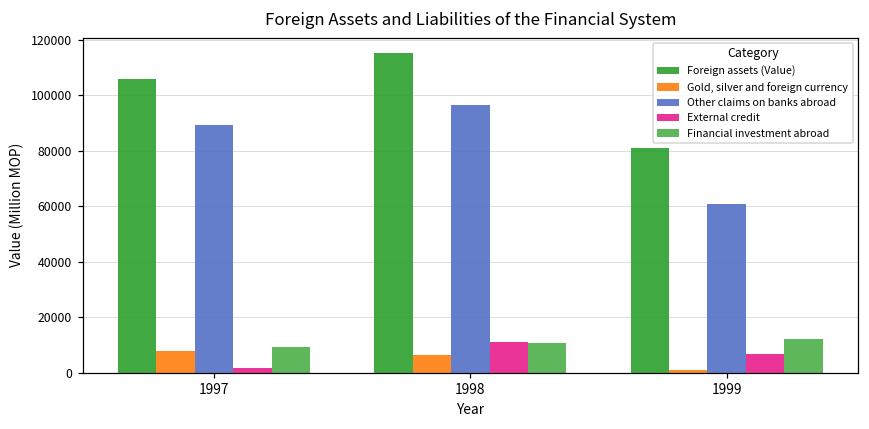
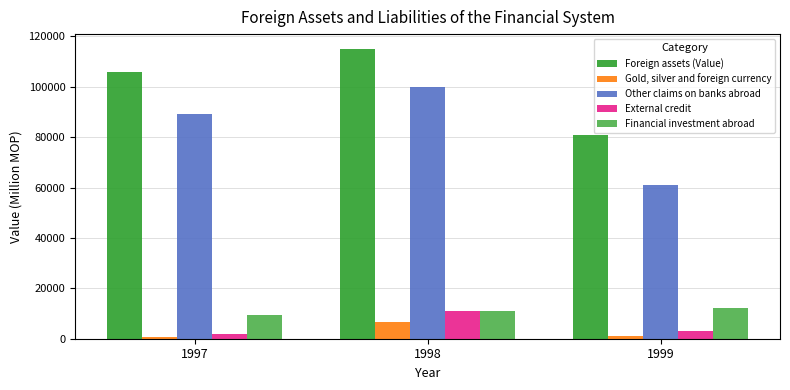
Gold, silver and foreign currency, 1997: 8000 -> 1000
Other claims on banks abroad, 1998: 96000 -> 100000
External credit, 1999: 7000 -> 3000
